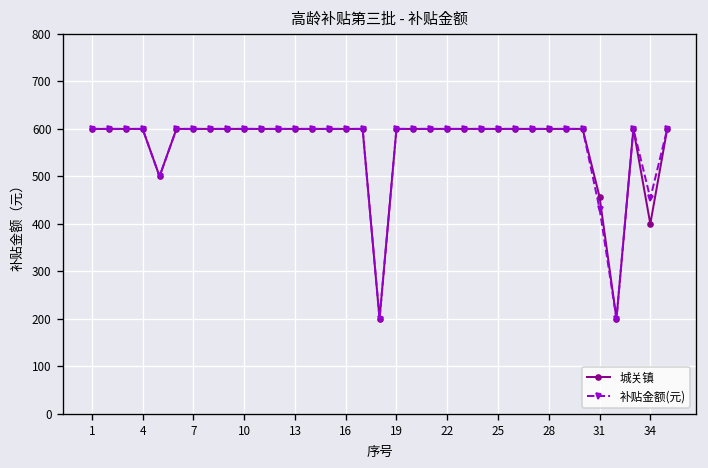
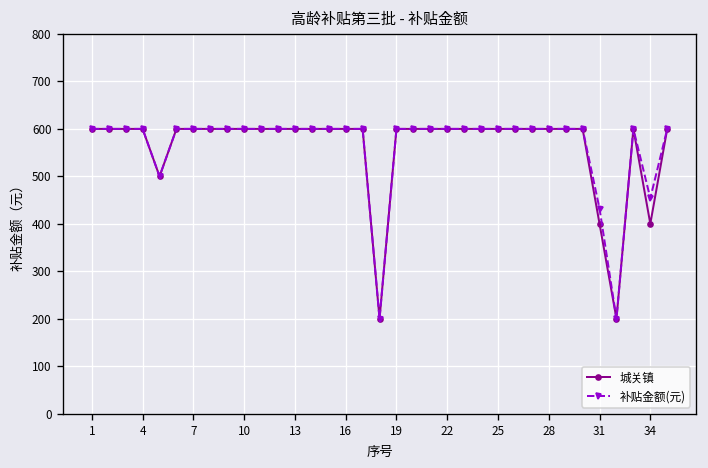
城关镇, 31: 460 -> 400
